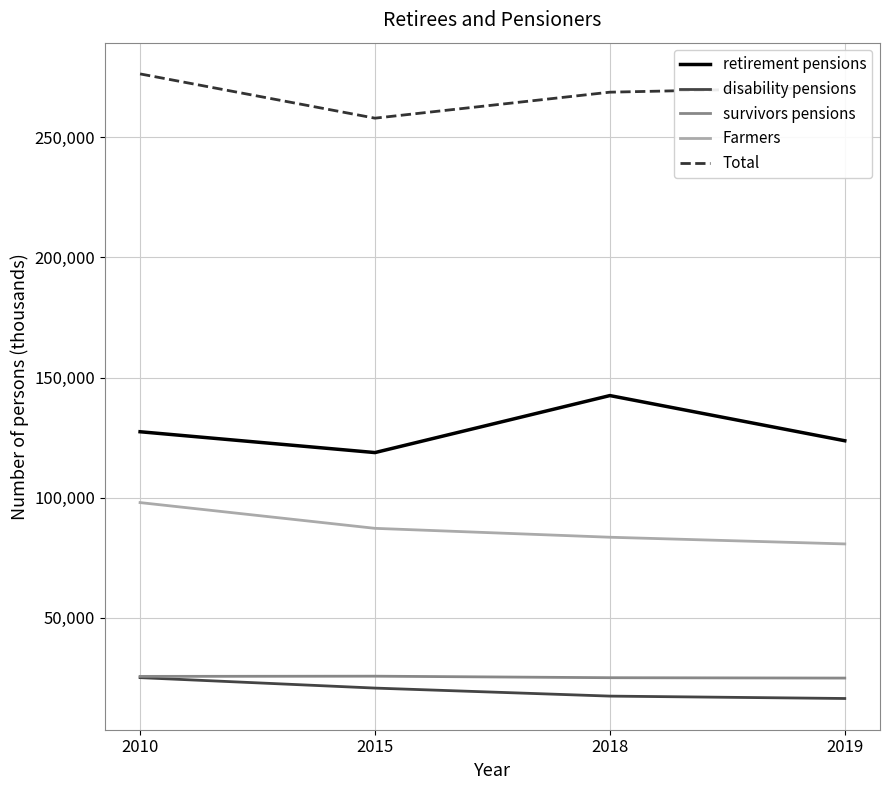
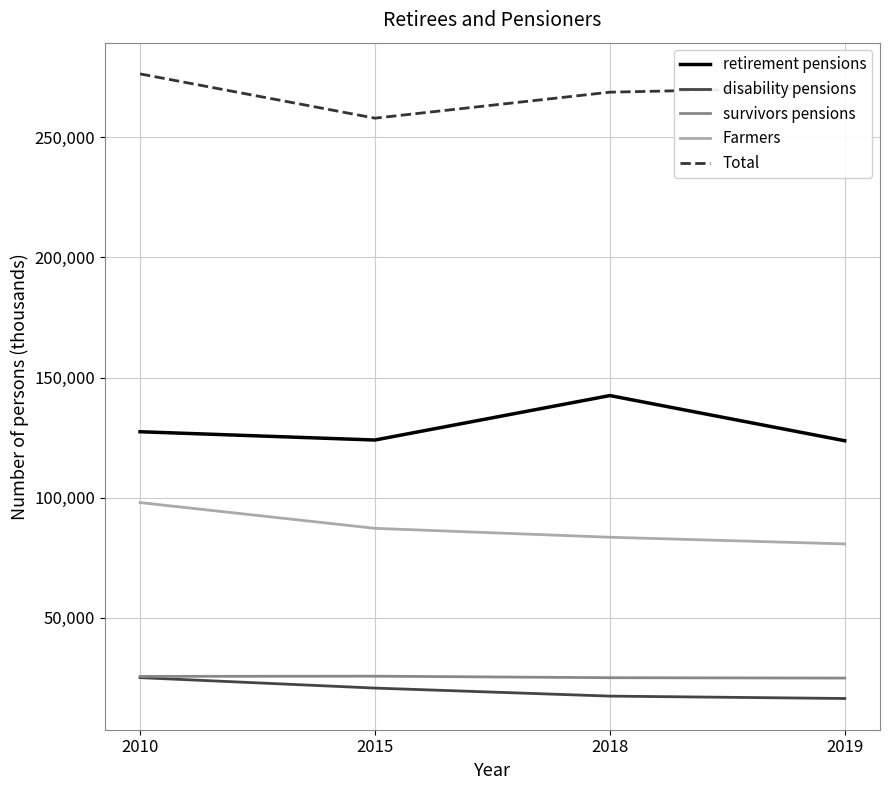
retirement pensions, 2015: 119,000 -> 124,000
